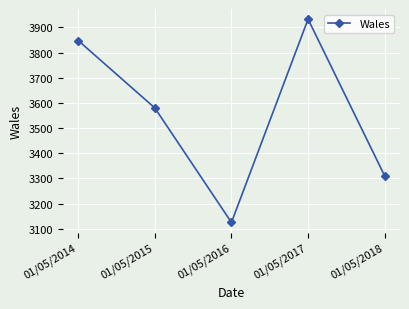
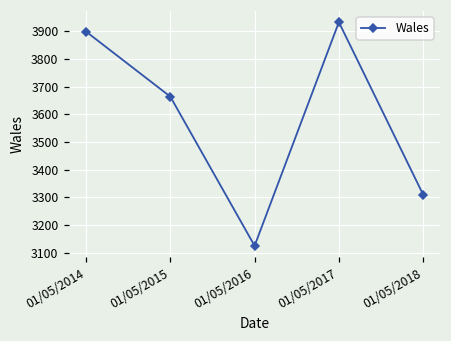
01/05/2014: 3850 -> 3900
01/05/2015: 3580 -> 3660
